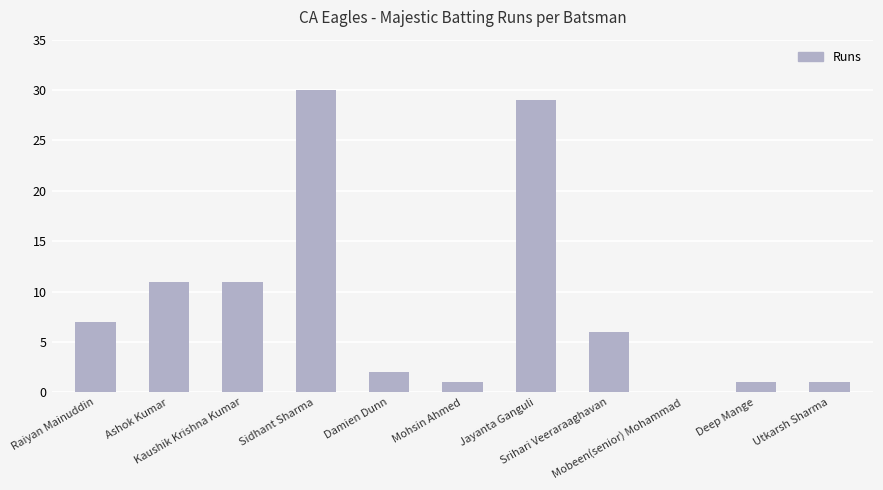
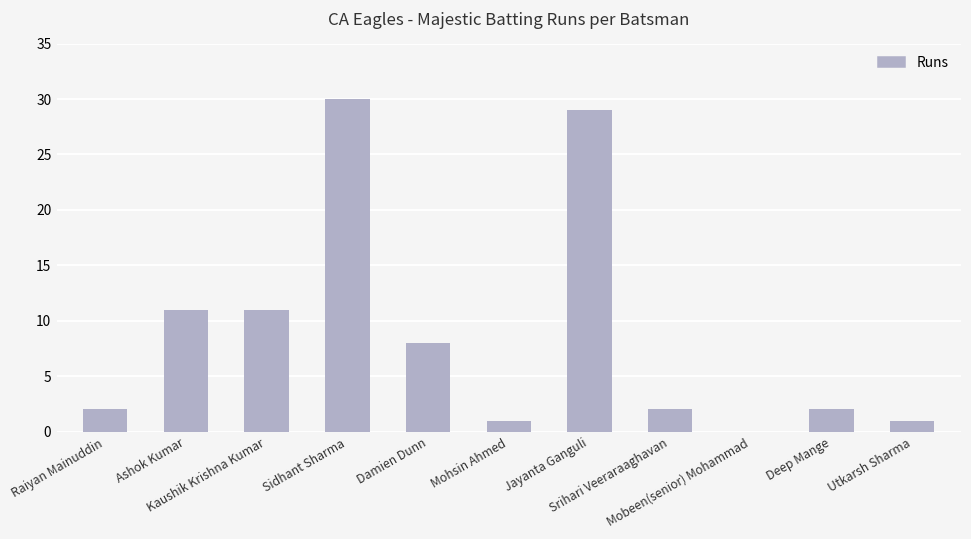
Raiyan Mainuddin: 7 -> 2
Damien Dunn: 2 -> 8
Srihari Veeraraaghavan: 6 -> 2
Deep Mange: 1 -> 2
